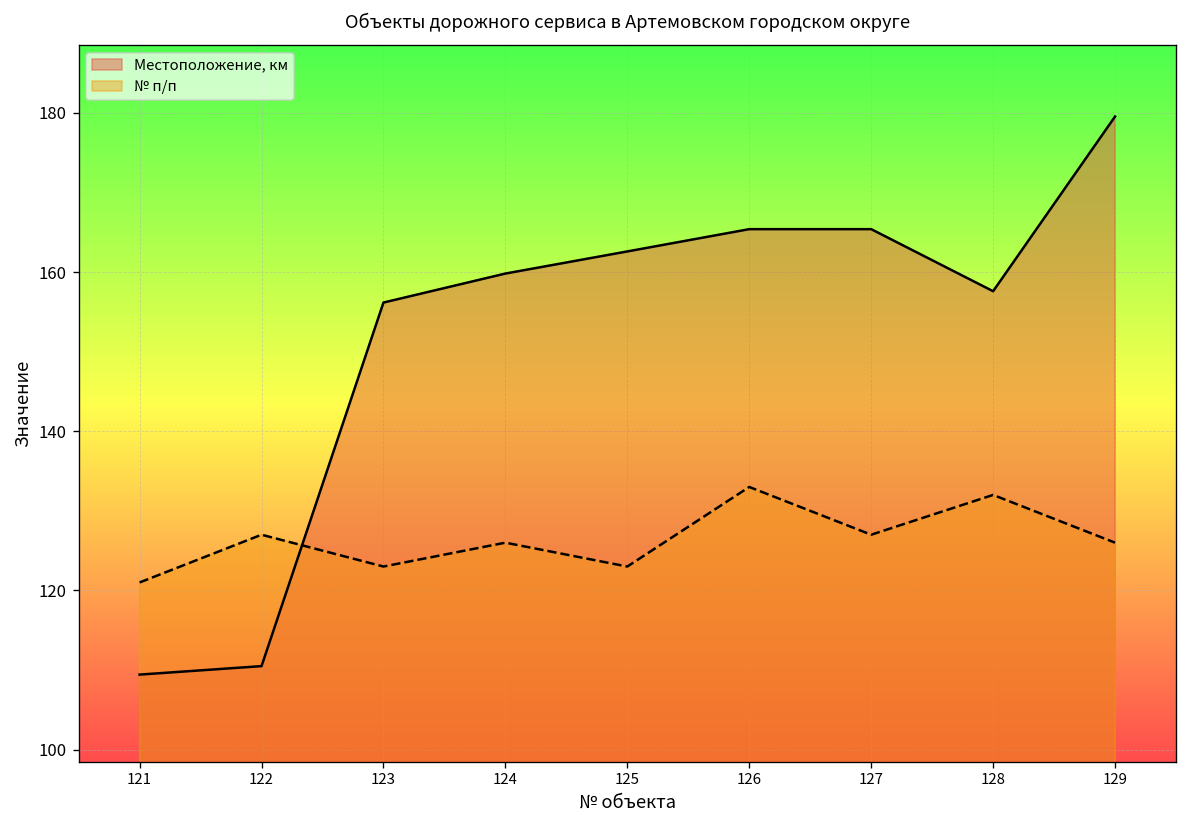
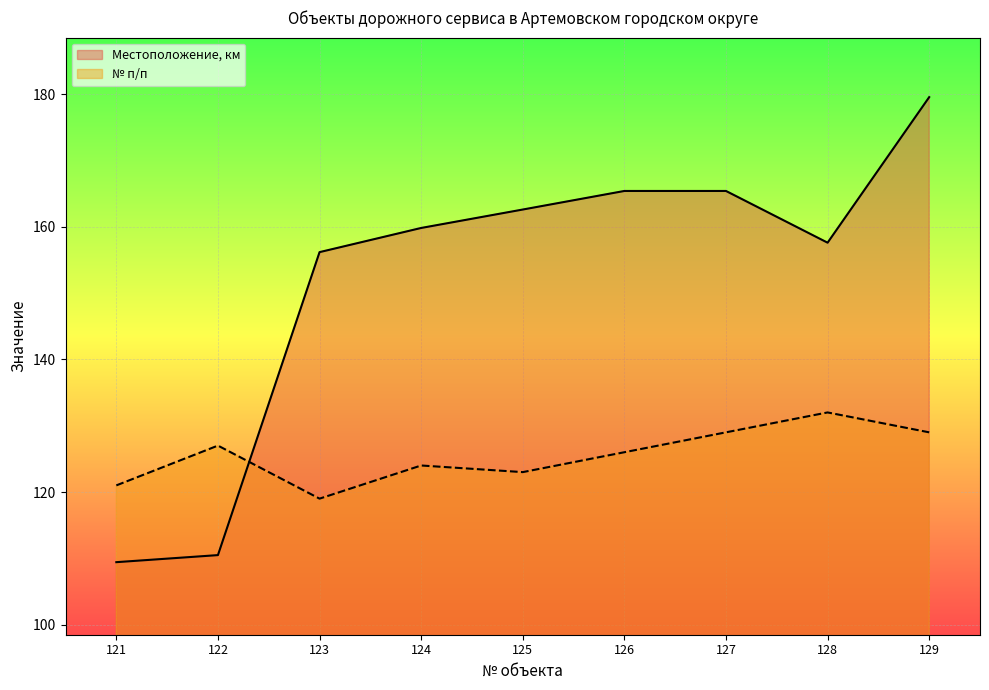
№ п/п, 123: 123 -> 119
№ п/п, 124: 126 -> 124
№ п/п, 126: 133 -> 126
№ п/п, 127: 127 -> 129
№ п/п, 129: 126 -> 129
